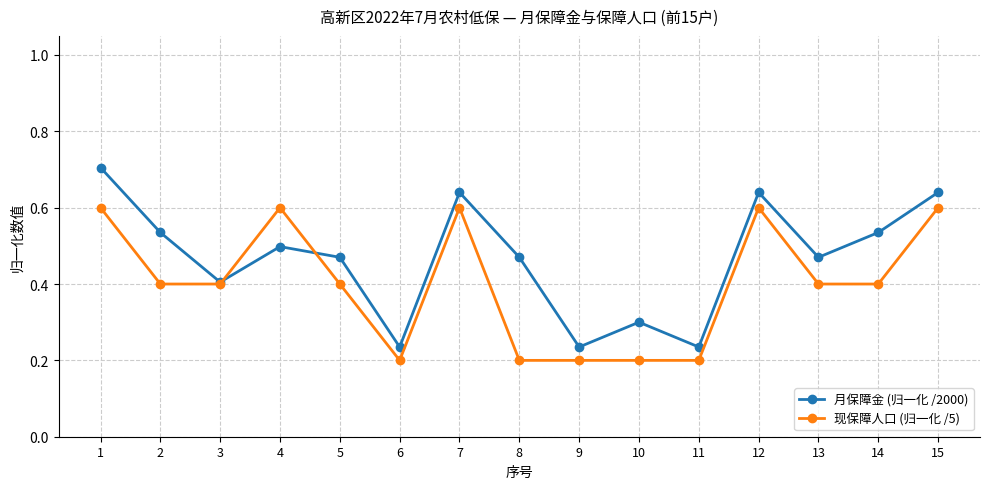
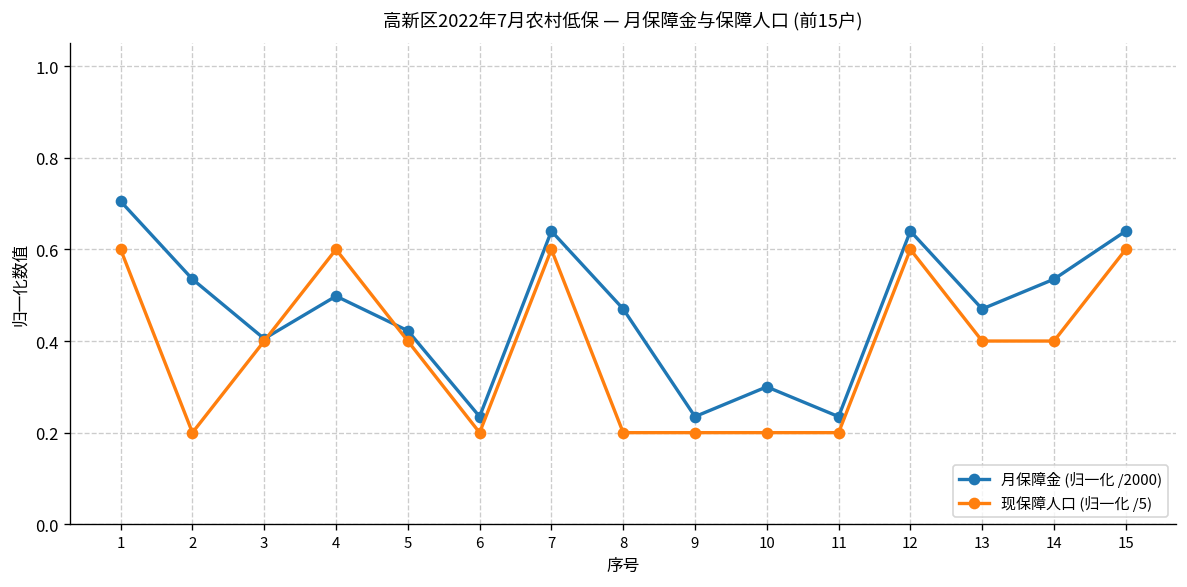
现保障人口 (归一化 /5), 2: 0.40 -> 0.20
月保障金 (归一化 /2000), 5: 0.47 -> 0.42
